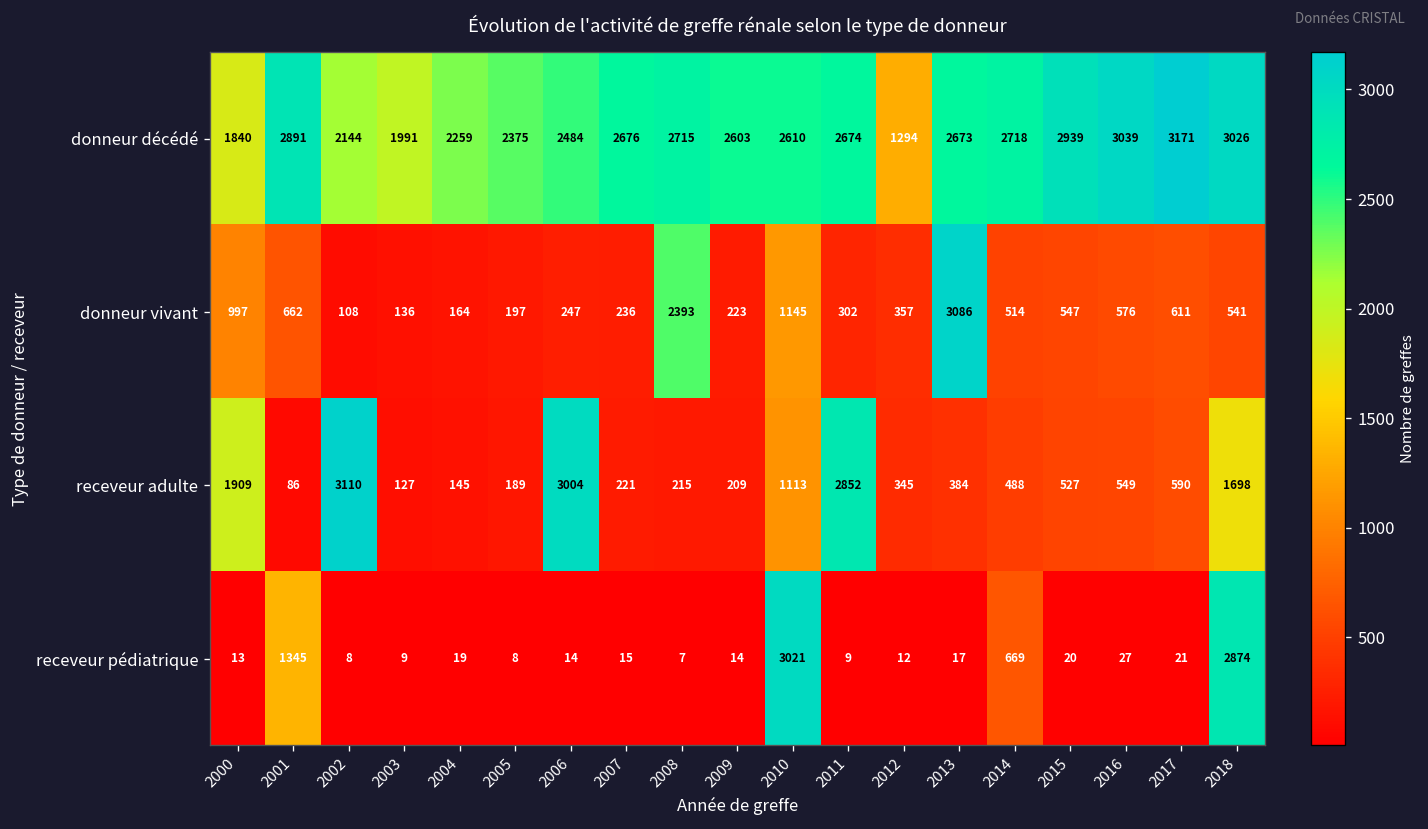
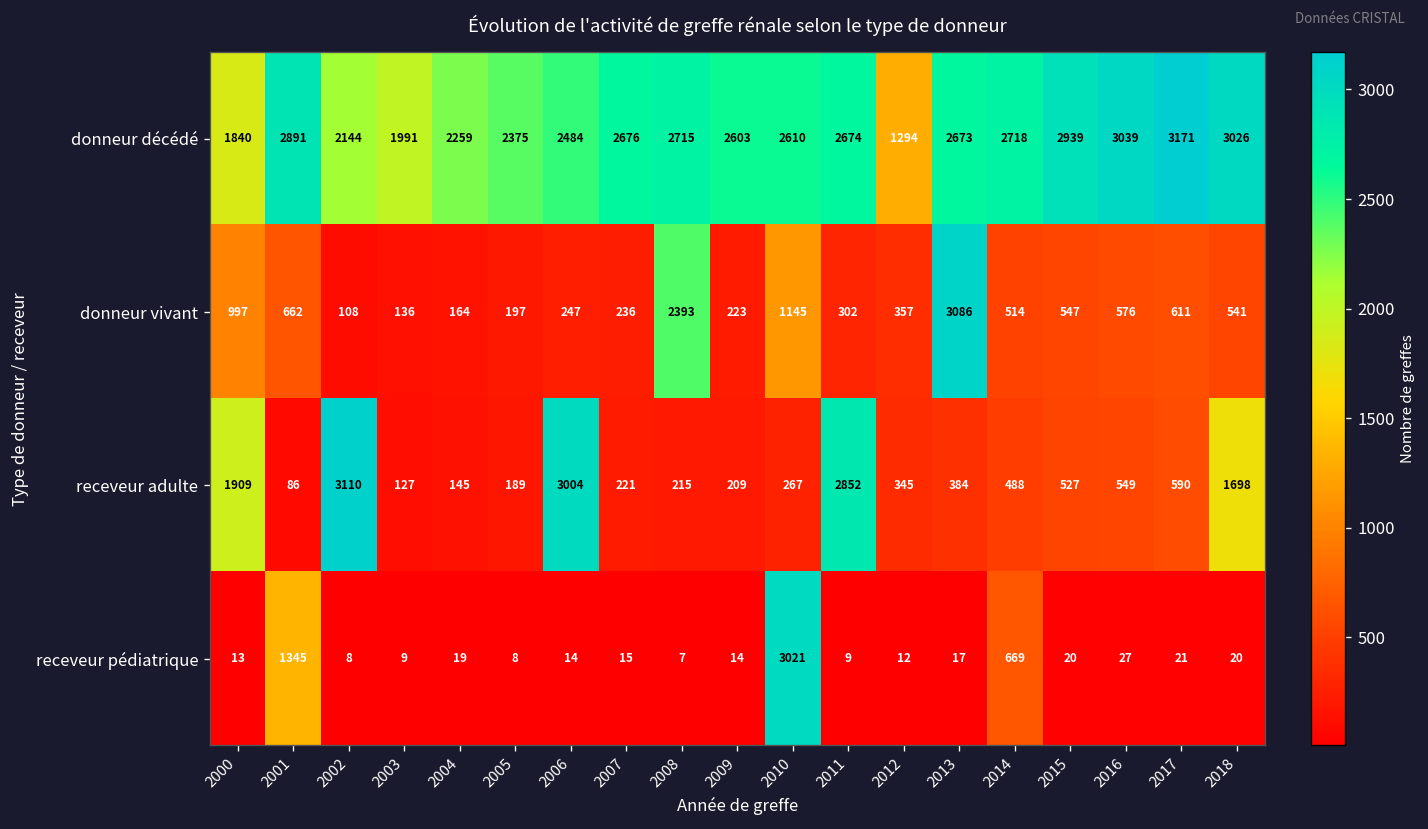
receveur adulte, 2010: 1113 -> 267
receveur pédiatrique, 2018: 2874 -> 20
